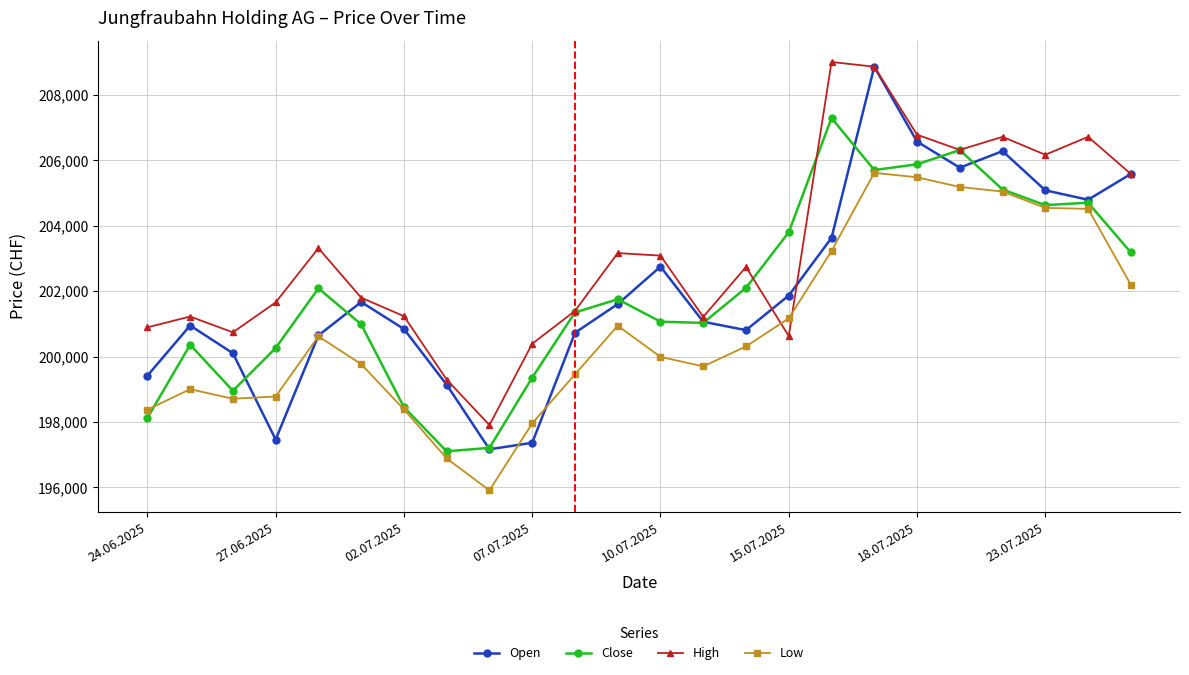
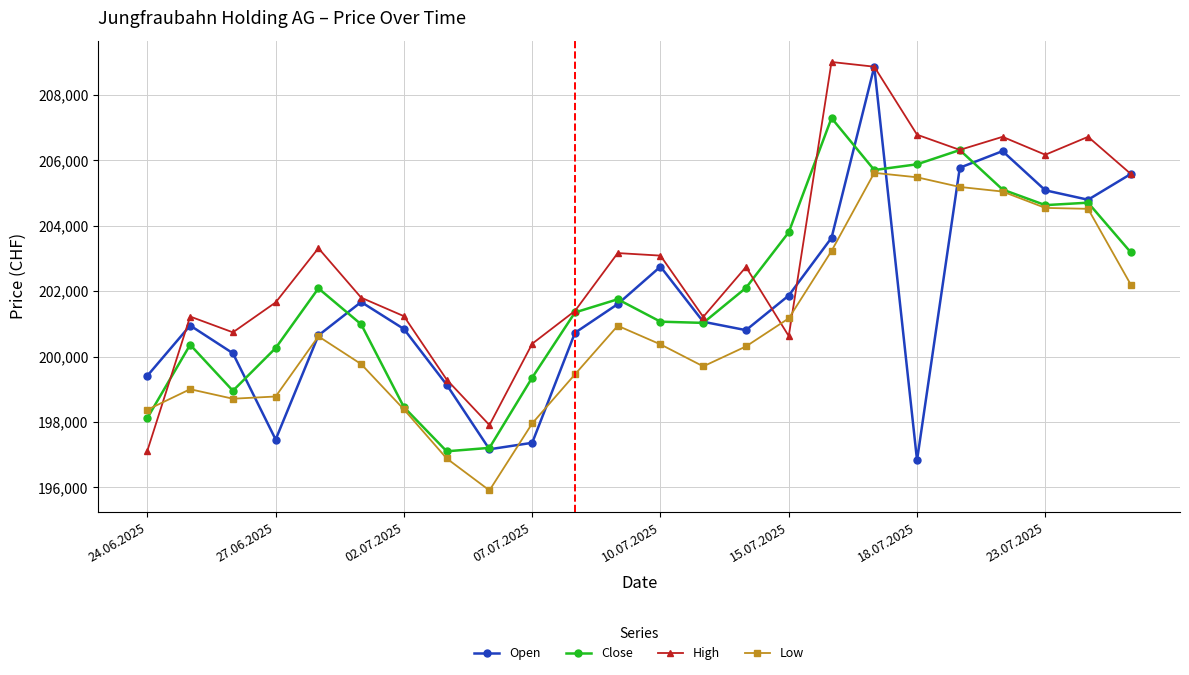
High, 24.06.2025: 200,900 -> 197,100
Low, 10.07.2025: 200,000 -> 200,400
Open, 18.07.2025: 206,600 -> 196,800
